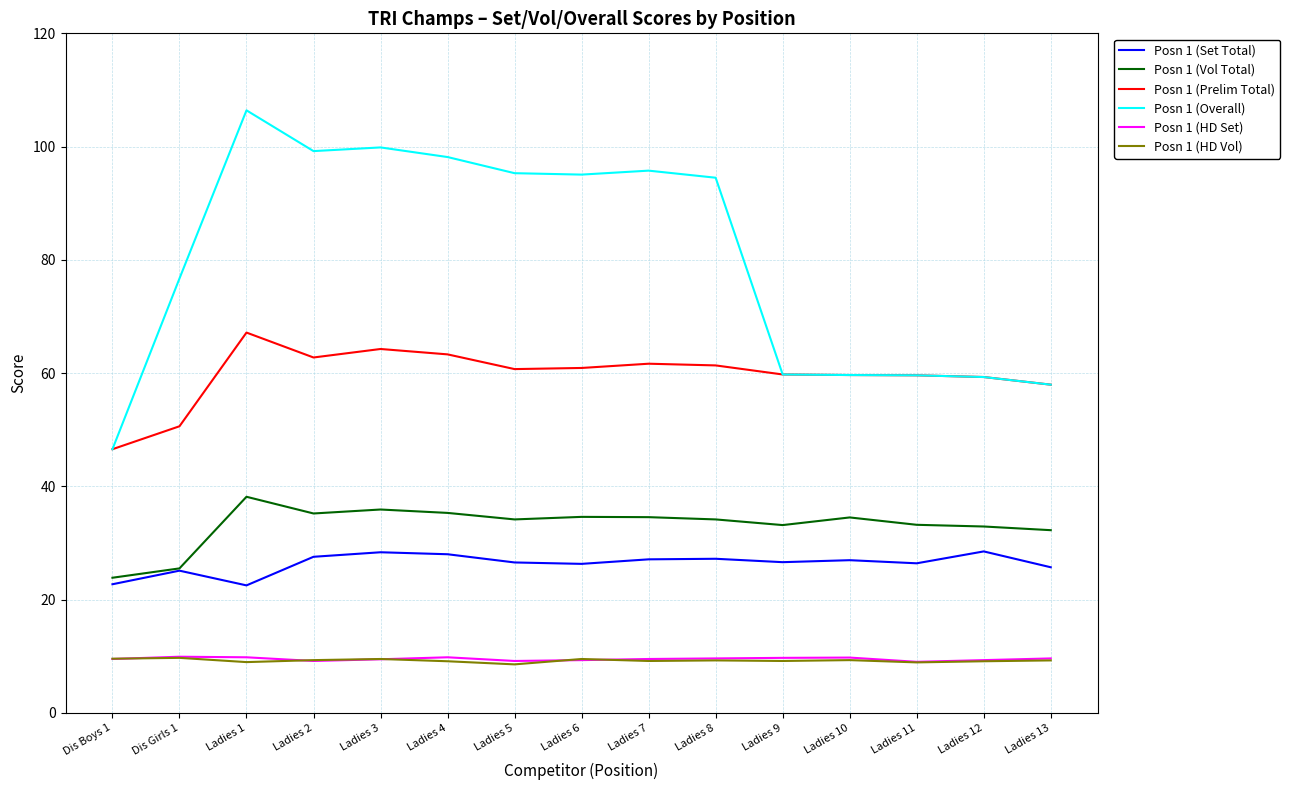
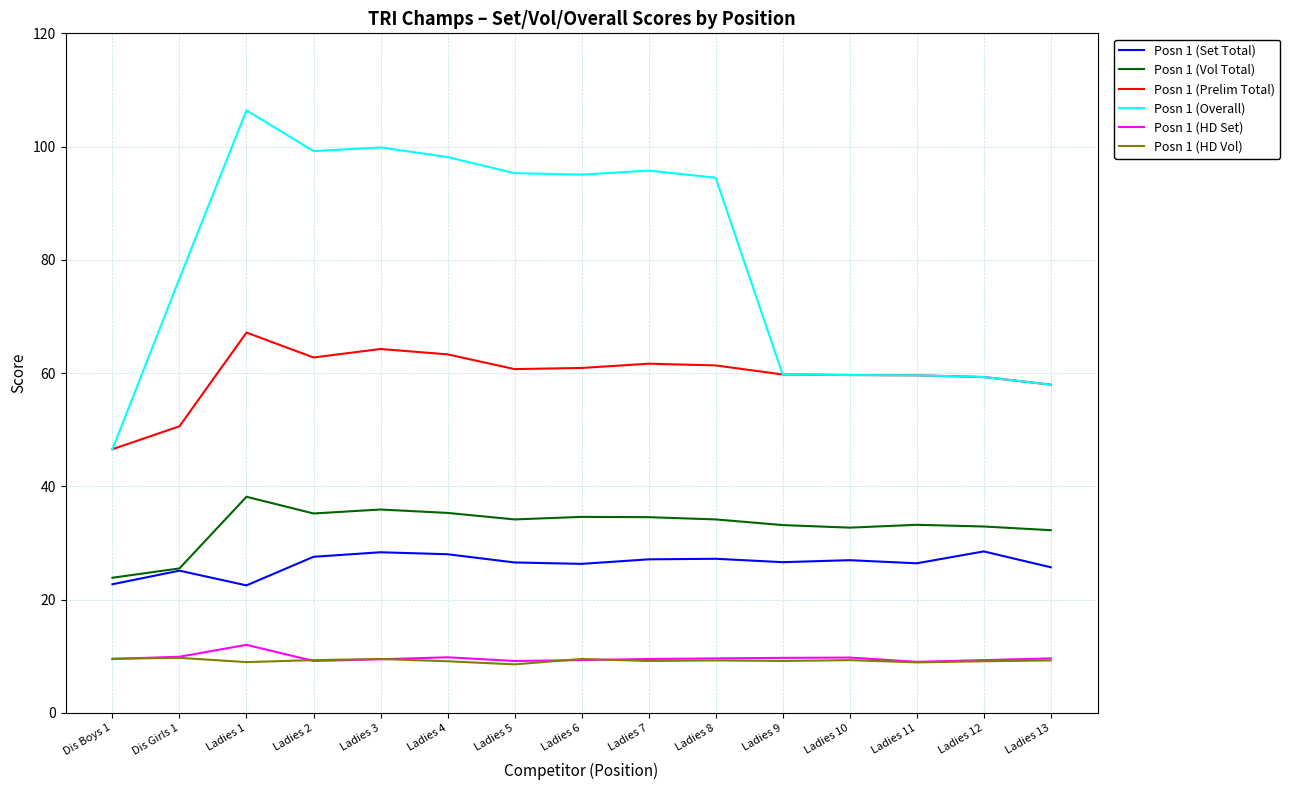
Posn 1 (HD Set), Ladies 1: 10 -> 12
Posn 1 (Vol Total), Ladies 10: 35 -> 33
